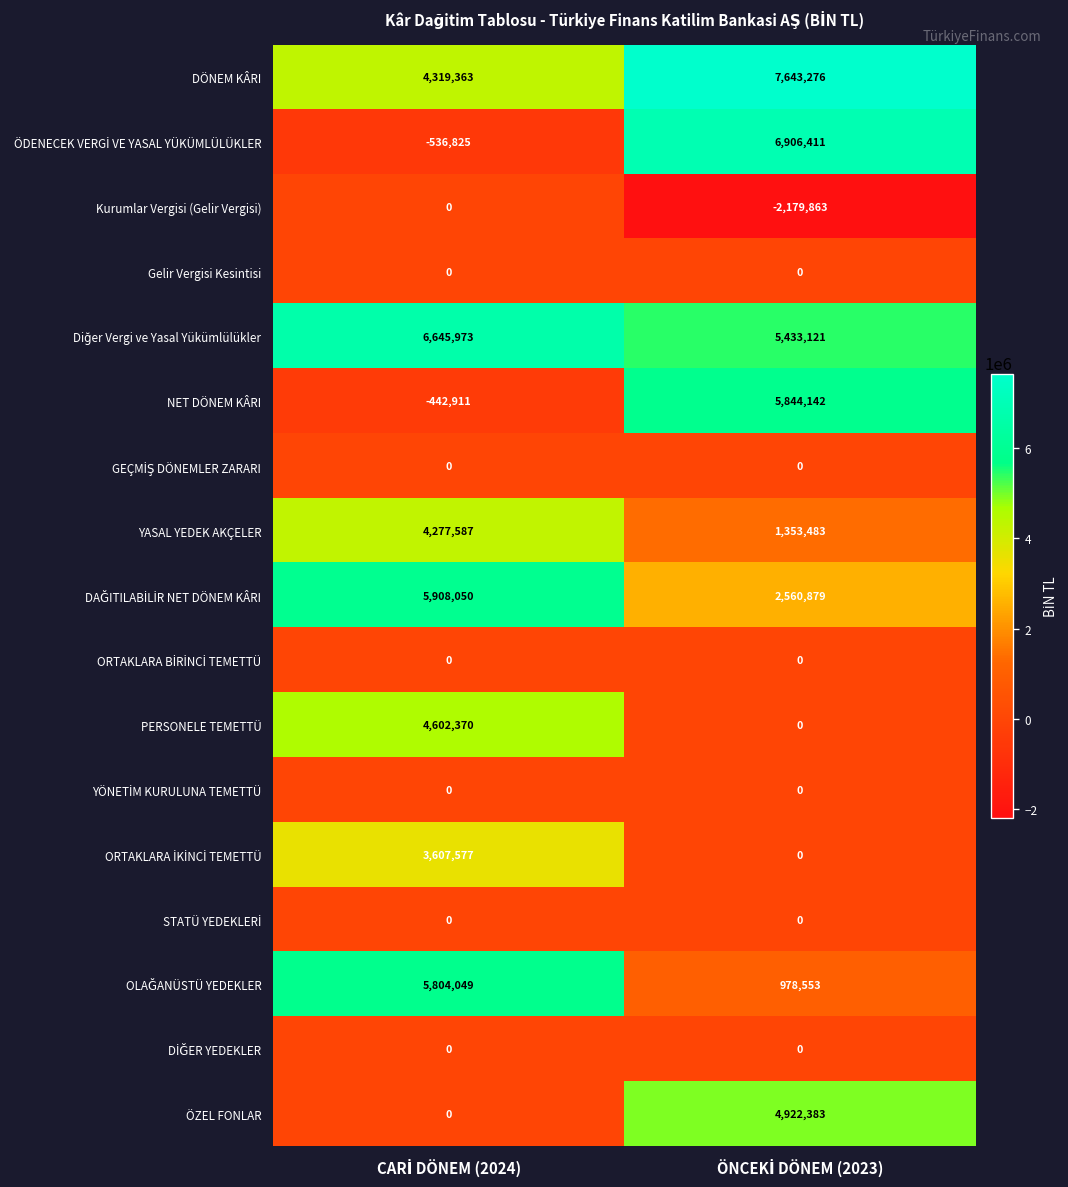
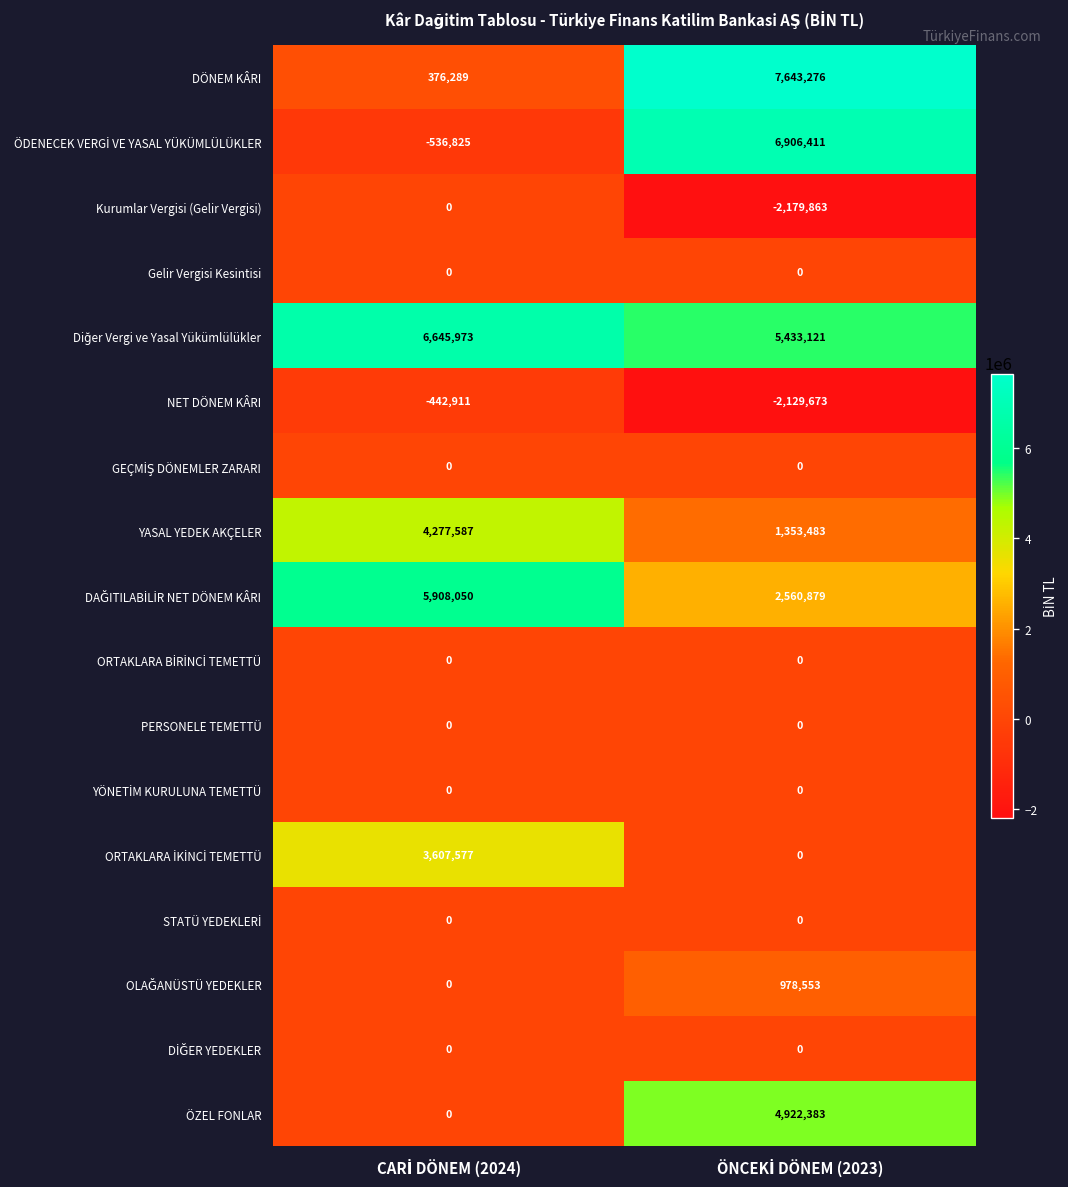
DÖNEM KÂRI, CARİ DÖNEM (2024): 4,319,363 -> 376,289
NET DÖNEM KÂRI, ÖNCEKİ DÖNEM (2023): 5,844,142 -> -2,129,673
PERSONELE TEMETTÜ, CARİ DÖNEM (2024): 4,602,370 -> 0
OLAĞANÜSTÜ YEDEKLER, CARİ DÖNEM (2024): 5,804,049 -> 0
